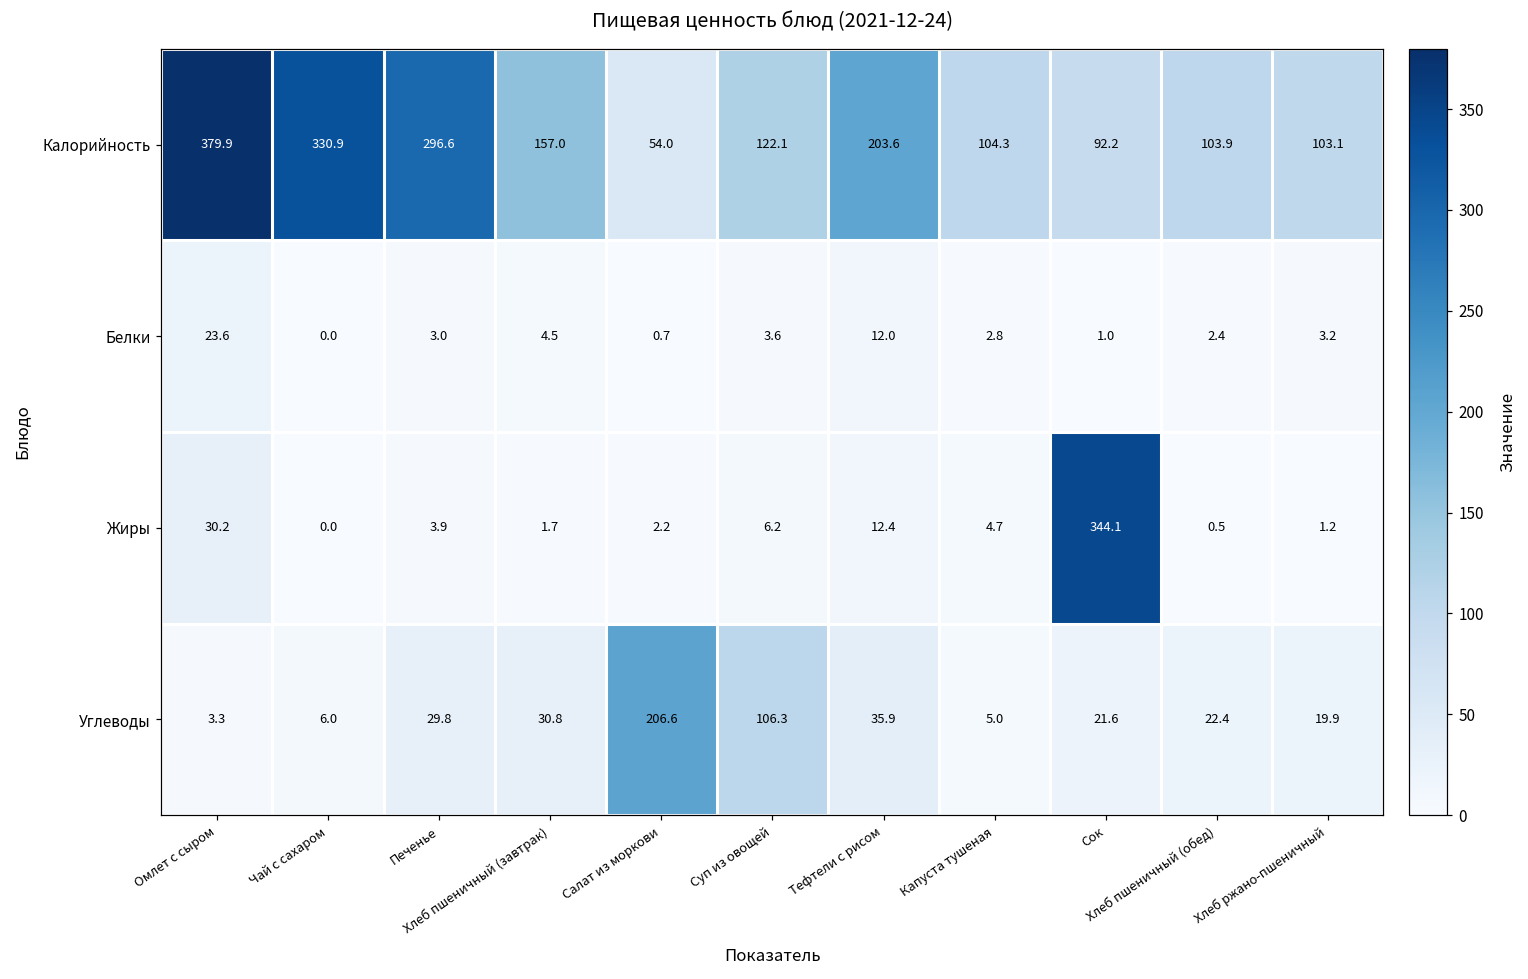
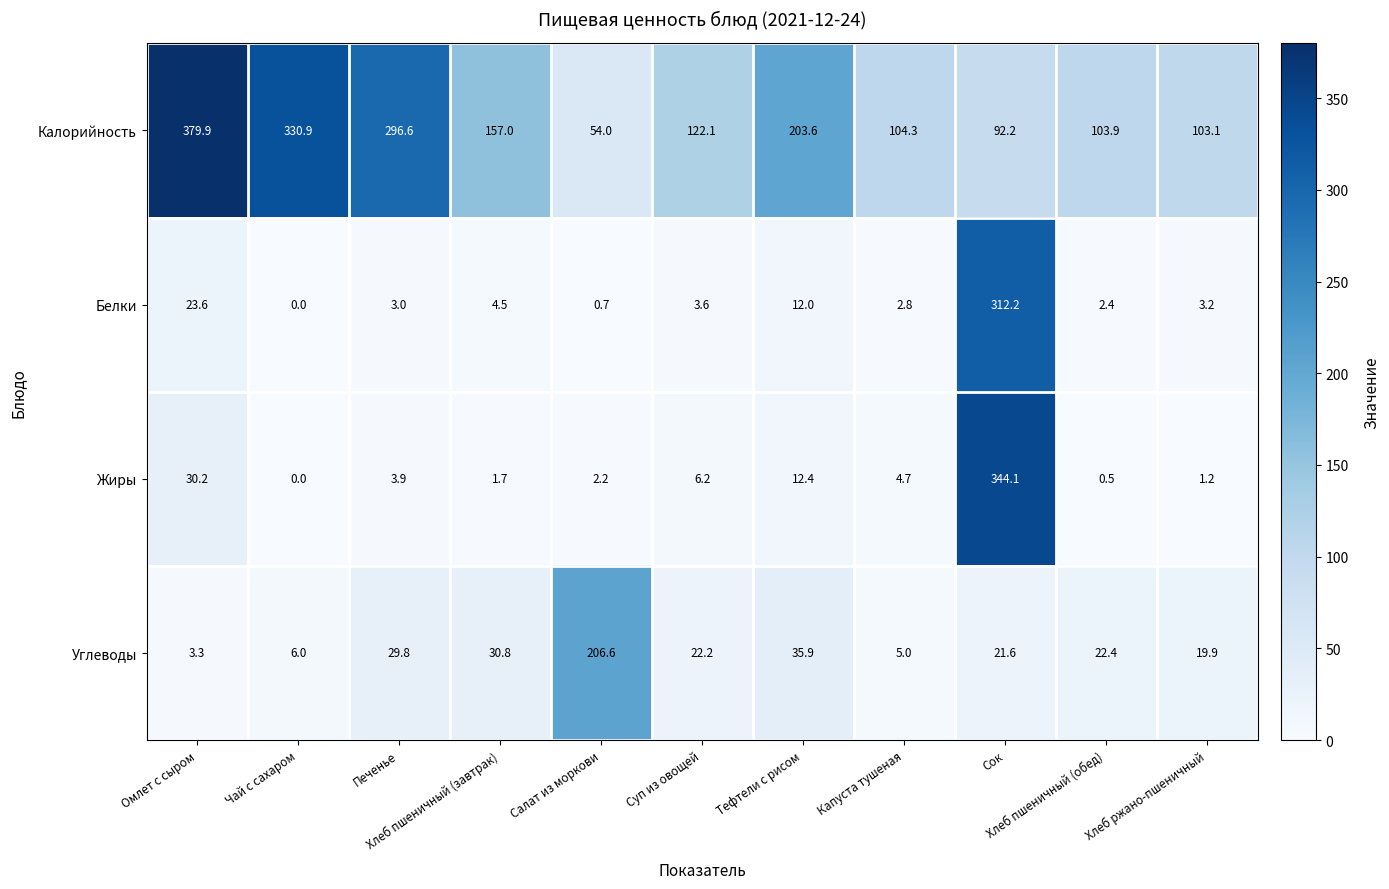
Белки, Сок: 1.0 -> 312.2
Углеводы, Суп из овощей: 106.3 -> 22.2
